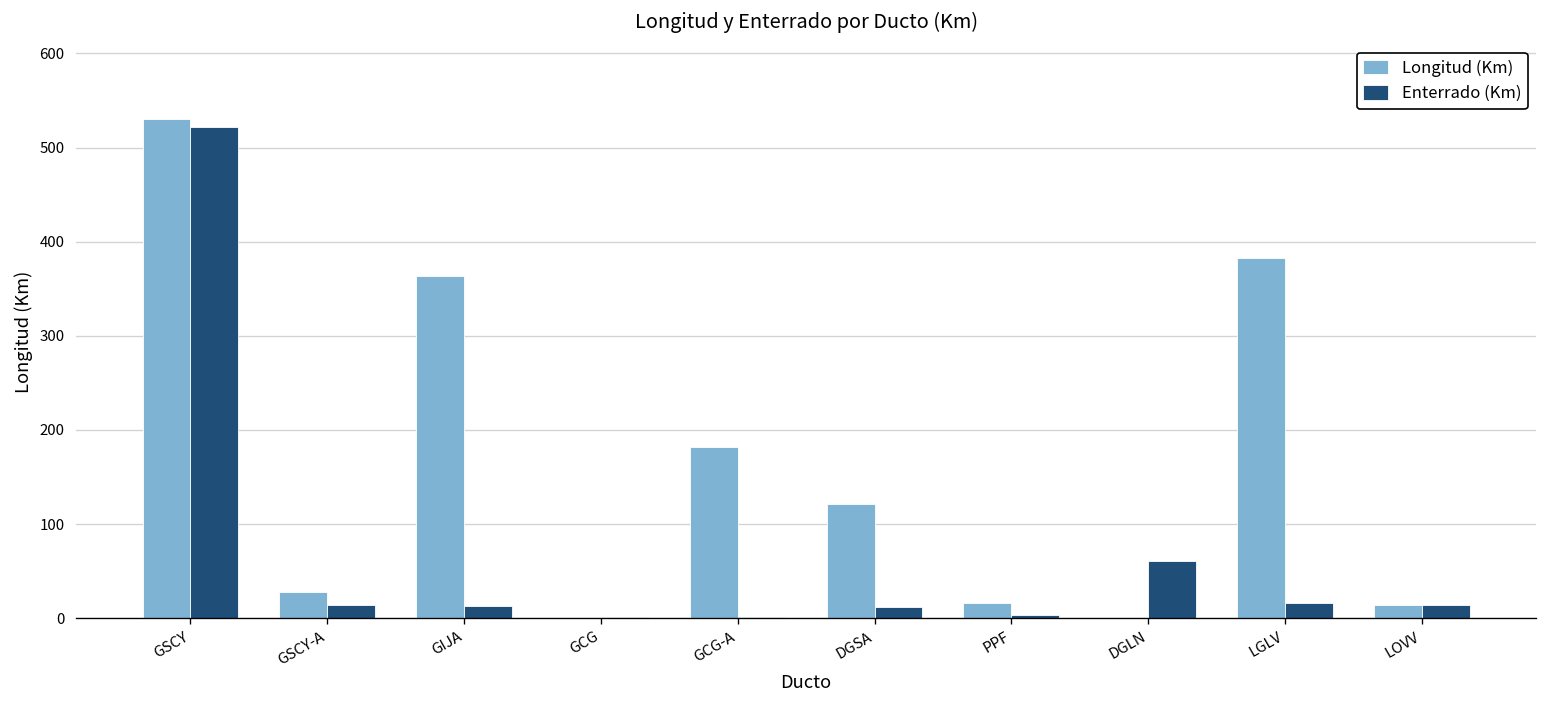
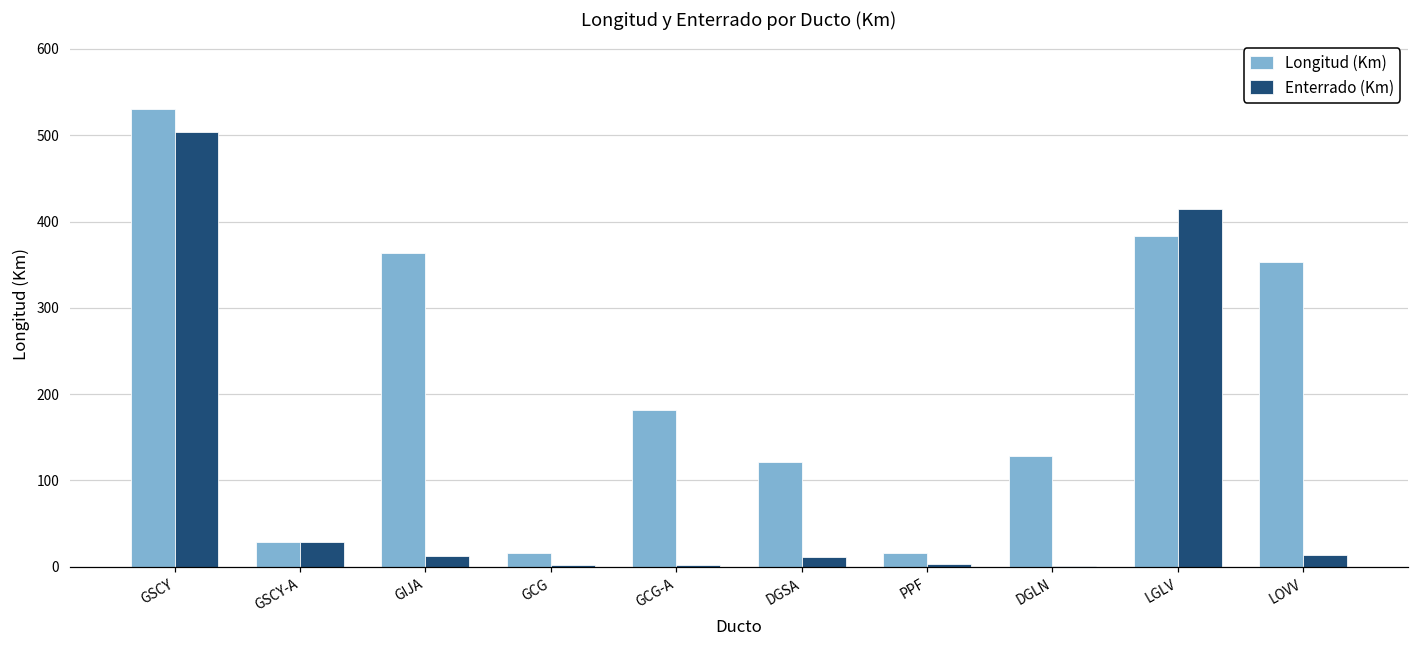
Enterrado (Km), GSCY: 520 -> 500
Enterrado (Km), GSCY-A: 10 -> 30
Longitud (Km), GCG: 0 -> 20
Longitud (Km), DGLN: 0 -> 130
Enterrado (Km), DGLN: 60 -> 0
Enterrado (Km), LGLV: 20 -> 410
Longitud (Km), LOVV: 10 -> 350
